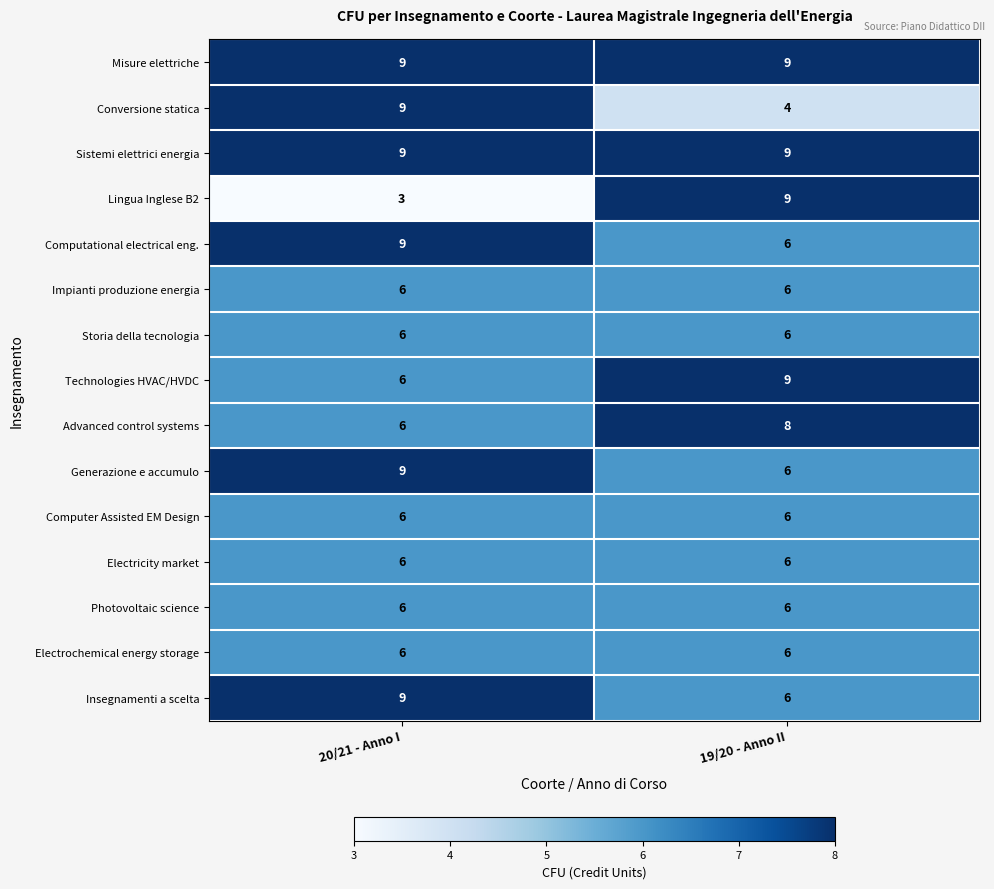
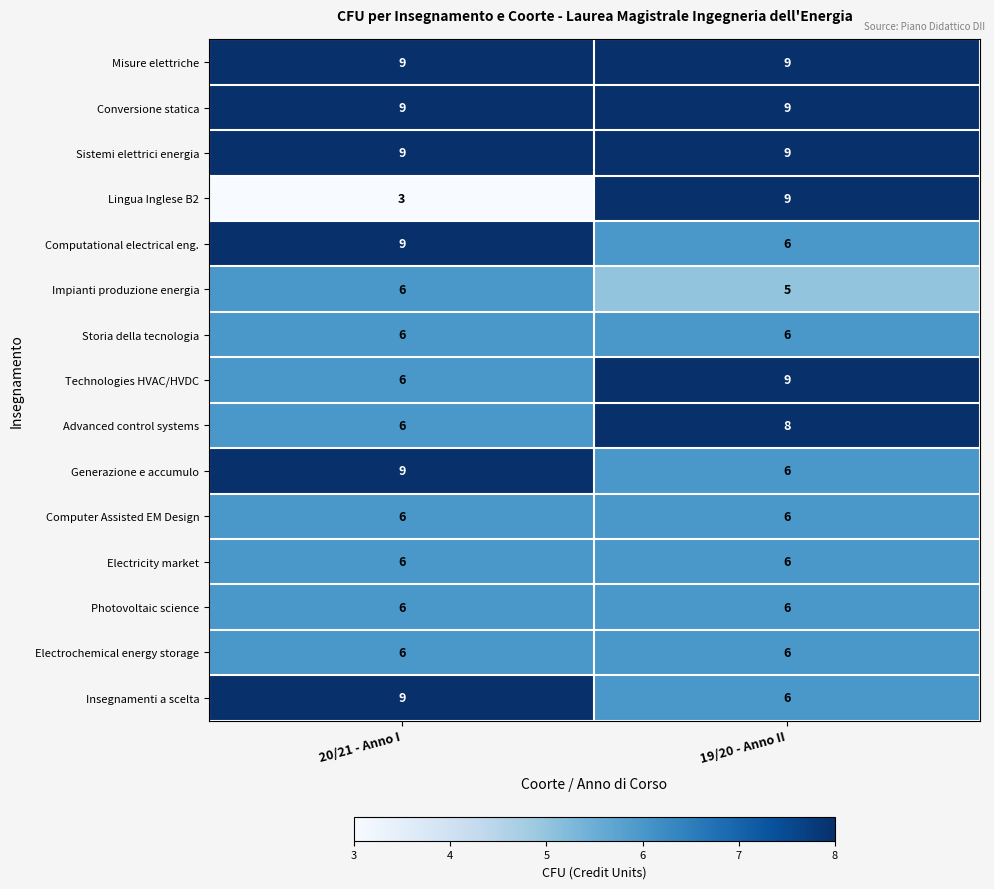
Conversione statica, 19/20 - Anno II: 4 -> 9
Impianti produzione energia, 19/20 - Anno II: 6 -> 5
